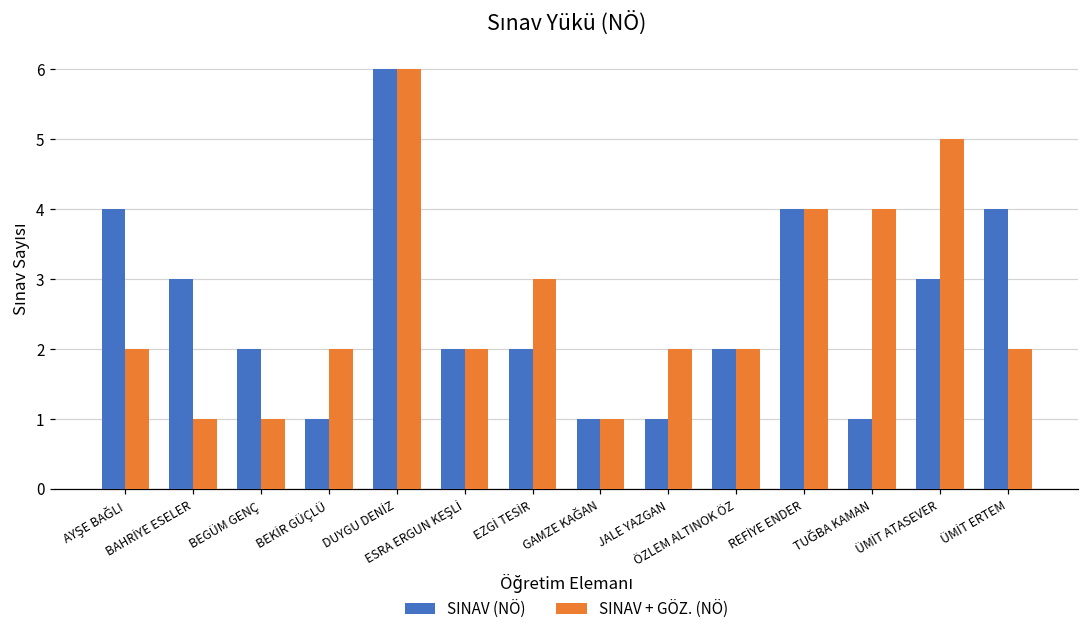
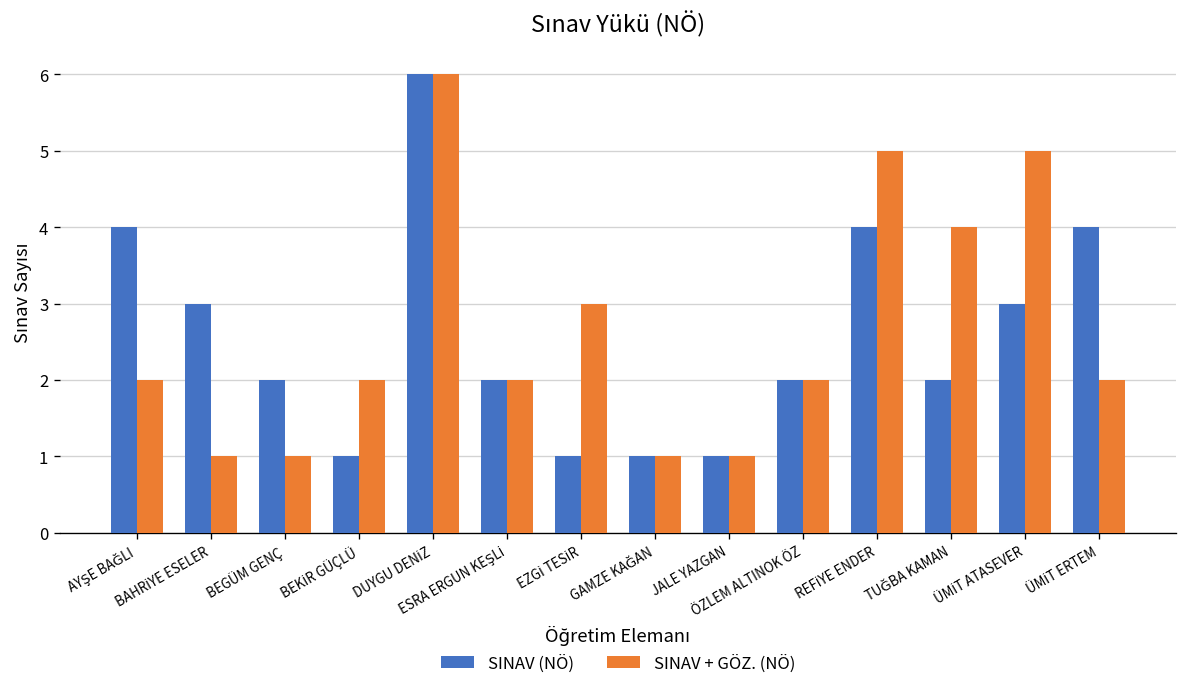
SINAV (NÖ), EZGİ TESİR: 2 -> 1
SINAV + GÖZ. (NÖ), JALE YAZGAN: 2 -> 1
SINAV + GÖZ. (NÖ), REFİYE ENDER: 4 -> 5
SINAV (NÖ), TUĞBA KAMAN: 1 -> 2
